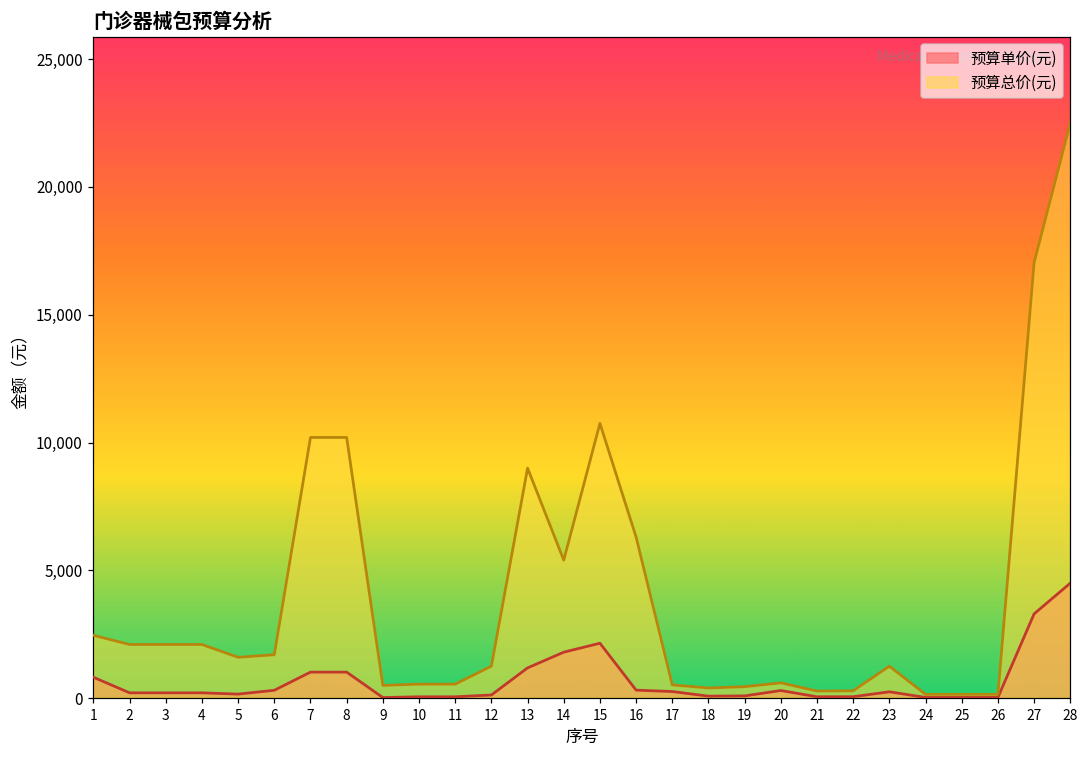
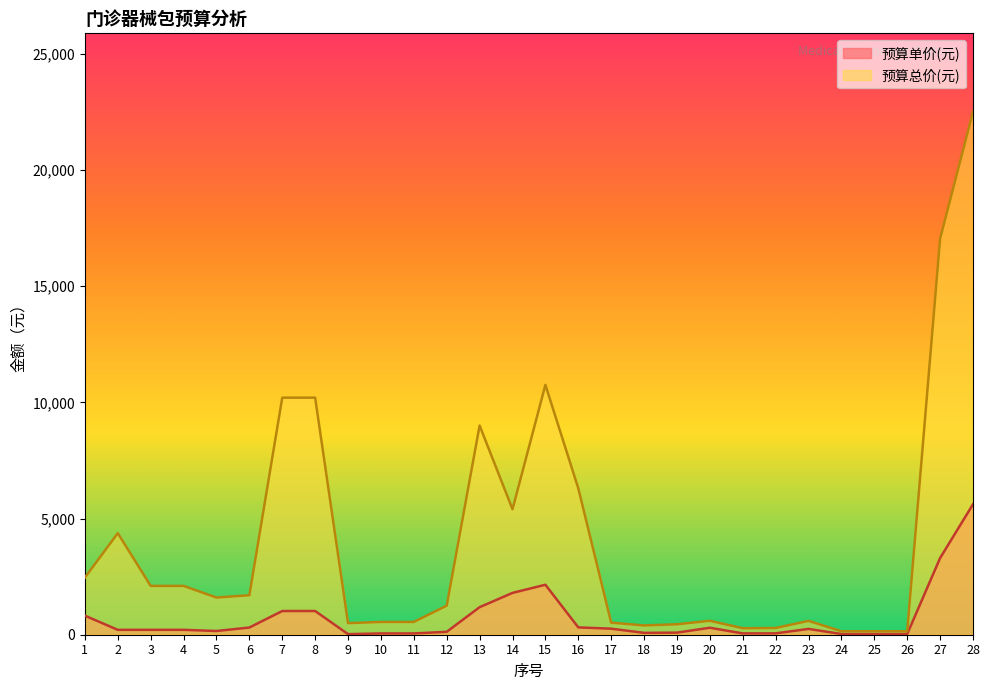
预算总价(元), 2: 2,100 -> 4,400
预算总价(元), 23: 1,300 -> 600
预算单价(元), 28: 4,500 -> 5,600
